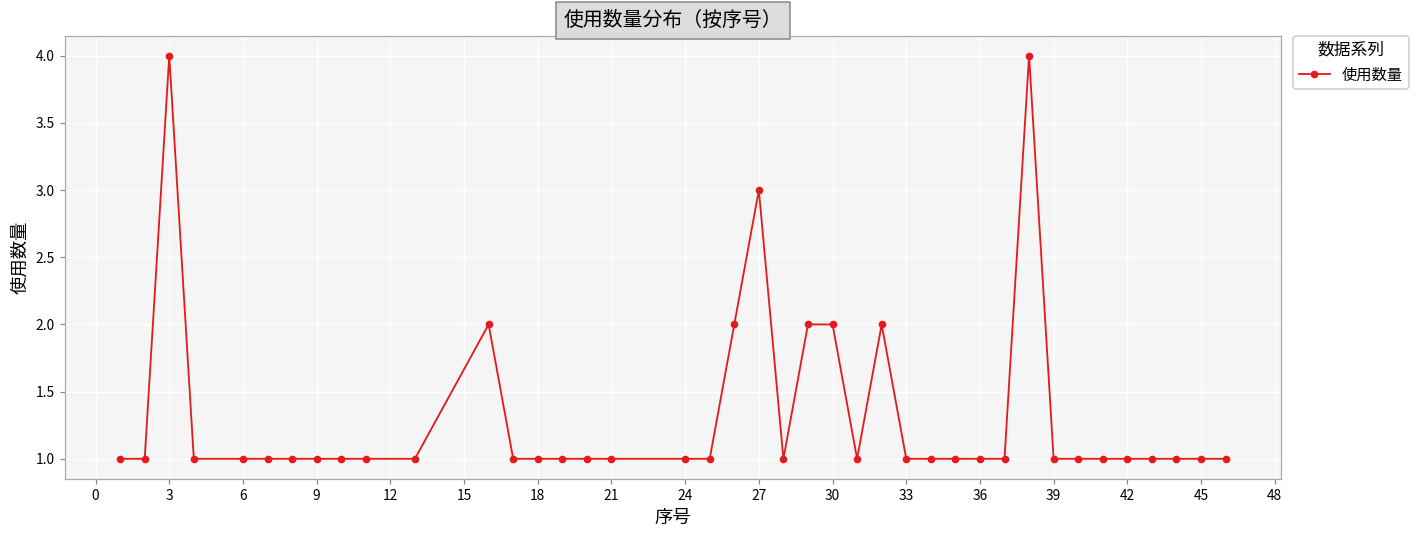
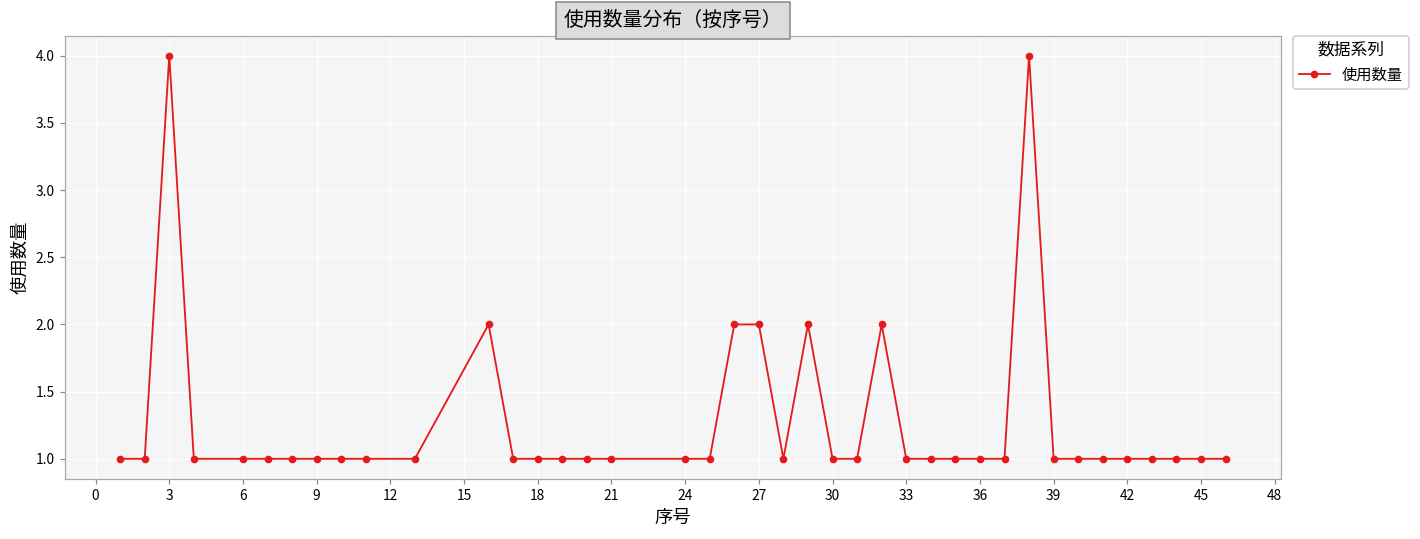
27: 3 -> 2
30: 2 -> 1
